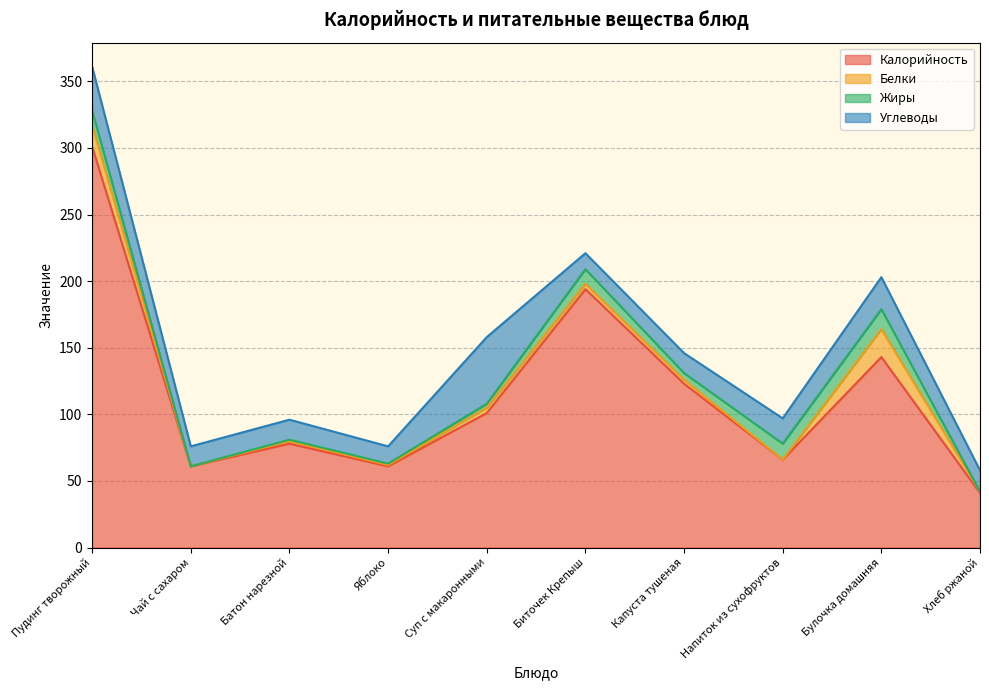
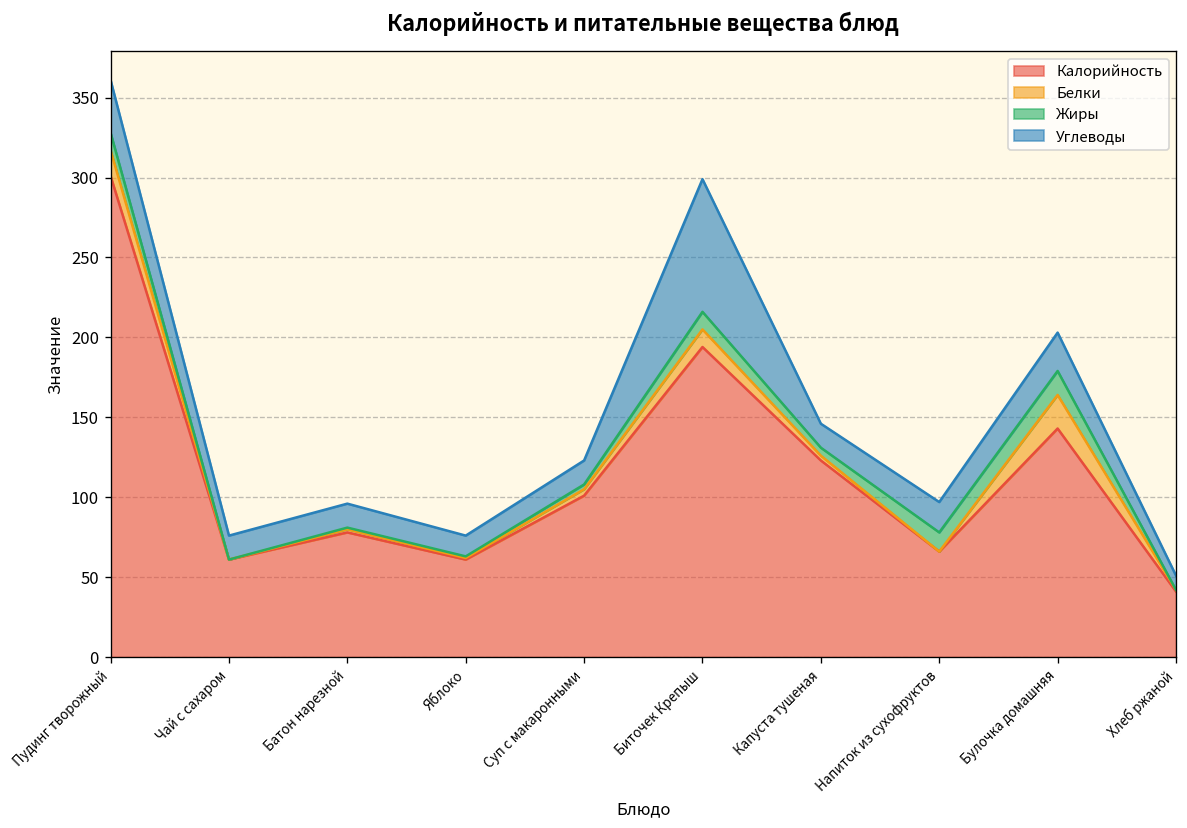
Углеводы, Суп с макаронными: 50 -> 15
Белки, Биточек Крепыш: 4 -> 11
Углеводы, Биточек Крепыш: 12 -> 83
Углеводы, Хлеб ржаной: 16 -> 9
